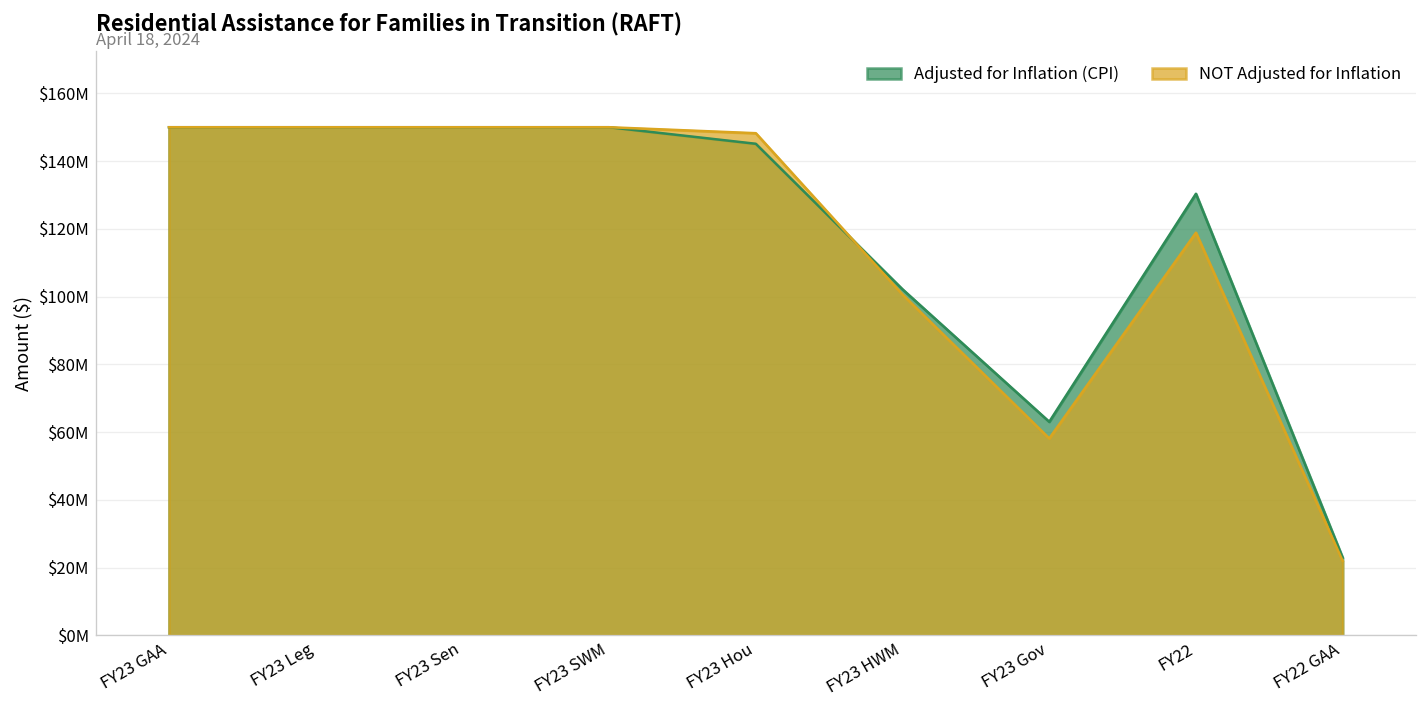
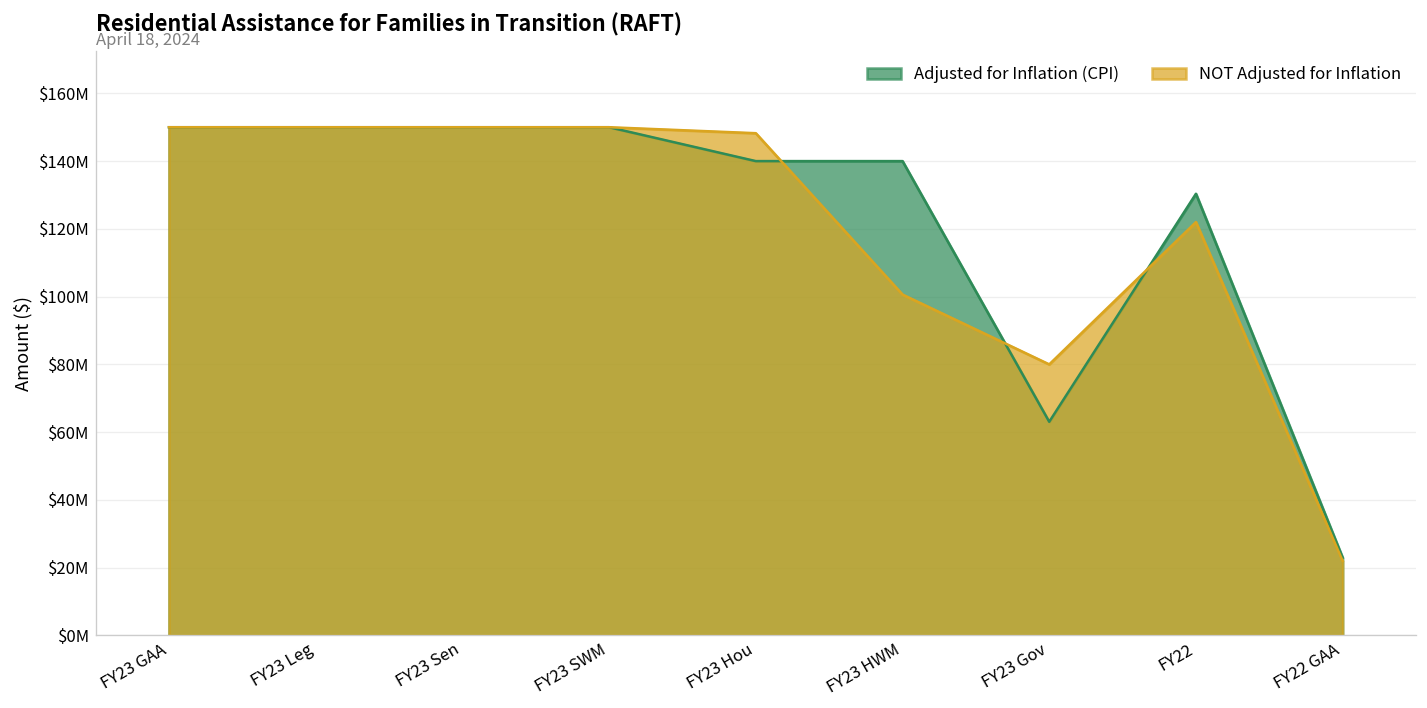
Adjusted for Inflation (CPI), FY23 Hou: $145000000 -> $140000000
Adjusted for Inflation (CPI), FY23 HWM: $102000000 -> $140000000
NOT Adjusted for Inflation, FY23 Gov: $58000000 -> $80000000
NOT Adjusted for Inflation, FY22: $119000000 -> $122000000
